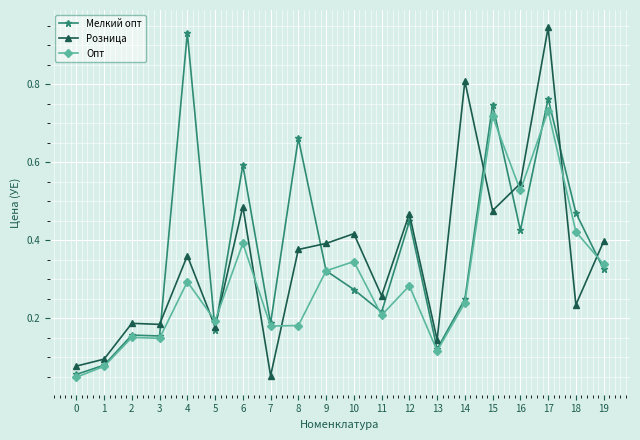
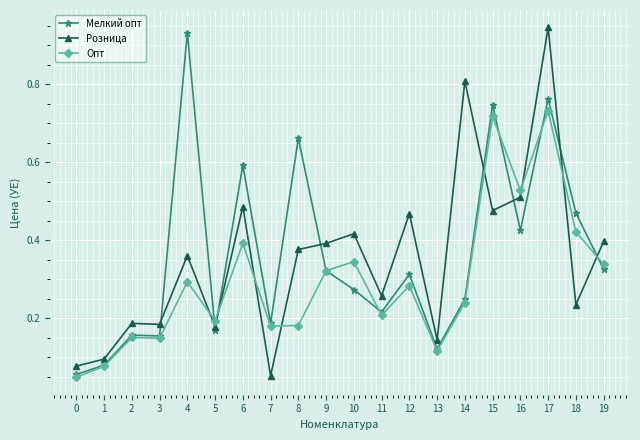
Мелкий опт, 12: 0.45 -> 0.31
Розница, 16: 0.55 -> 0.51
